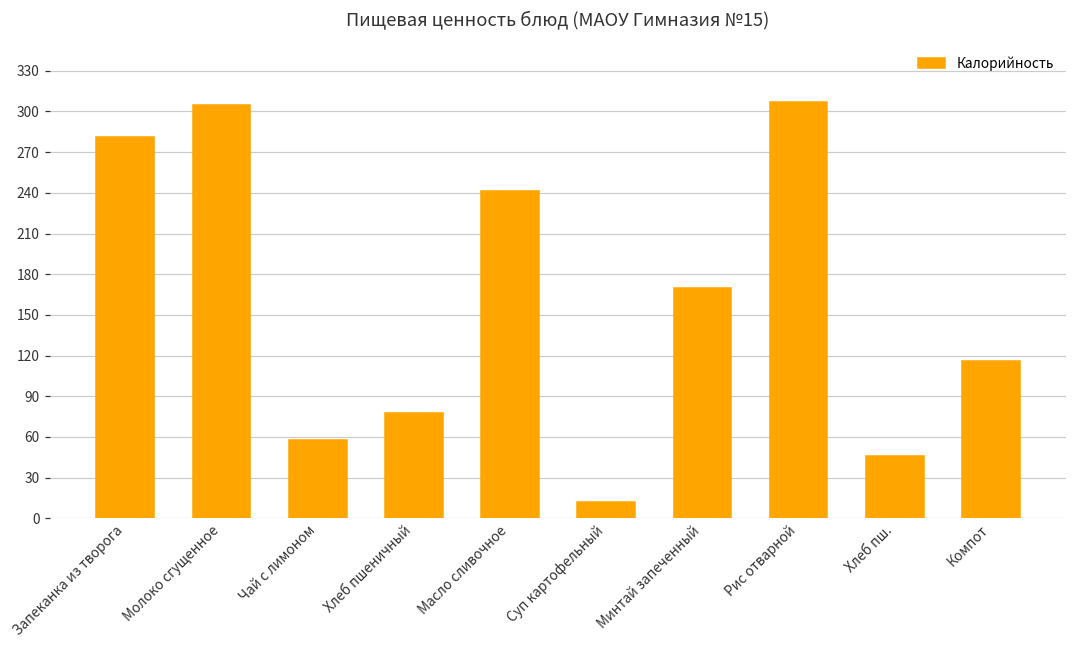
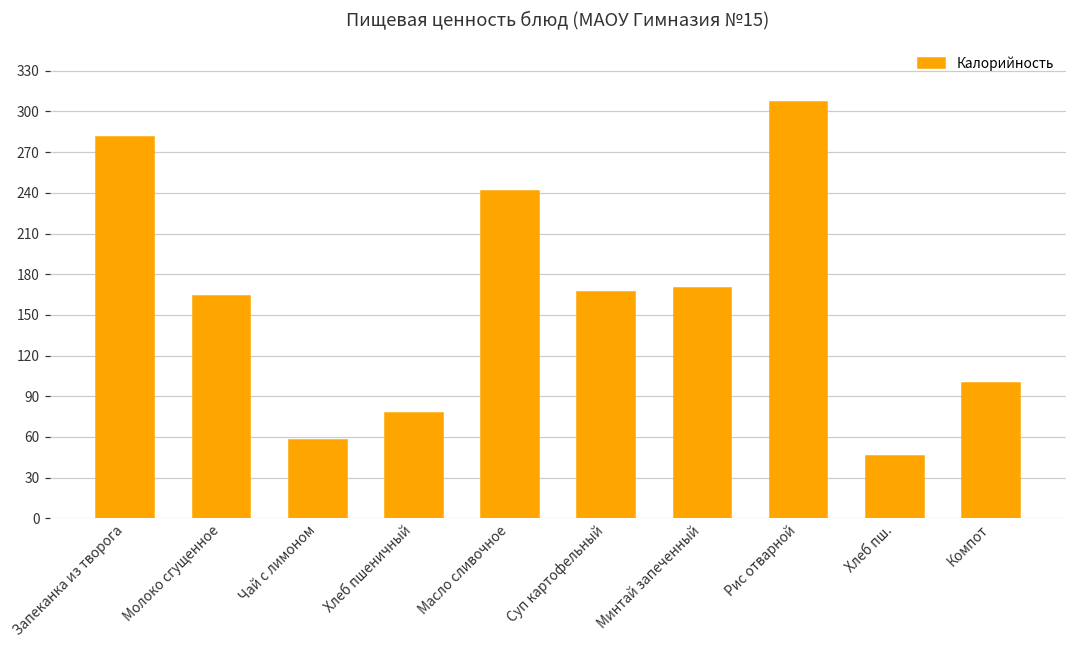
Молоко сгущенное: 305 -> 164
Суп картофельный: 12 -> 167
Компот: 116 -> 100
